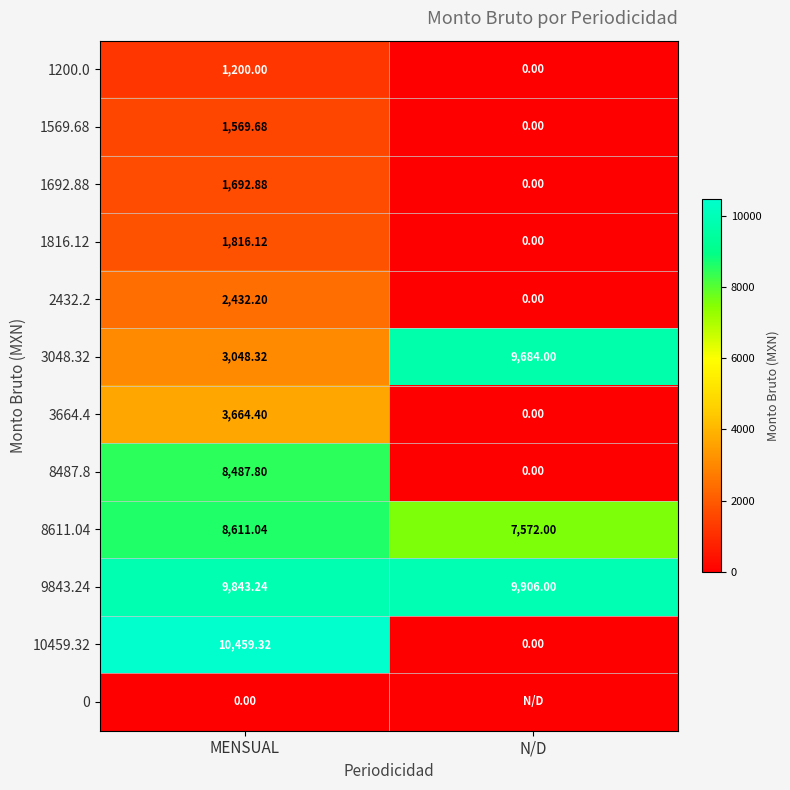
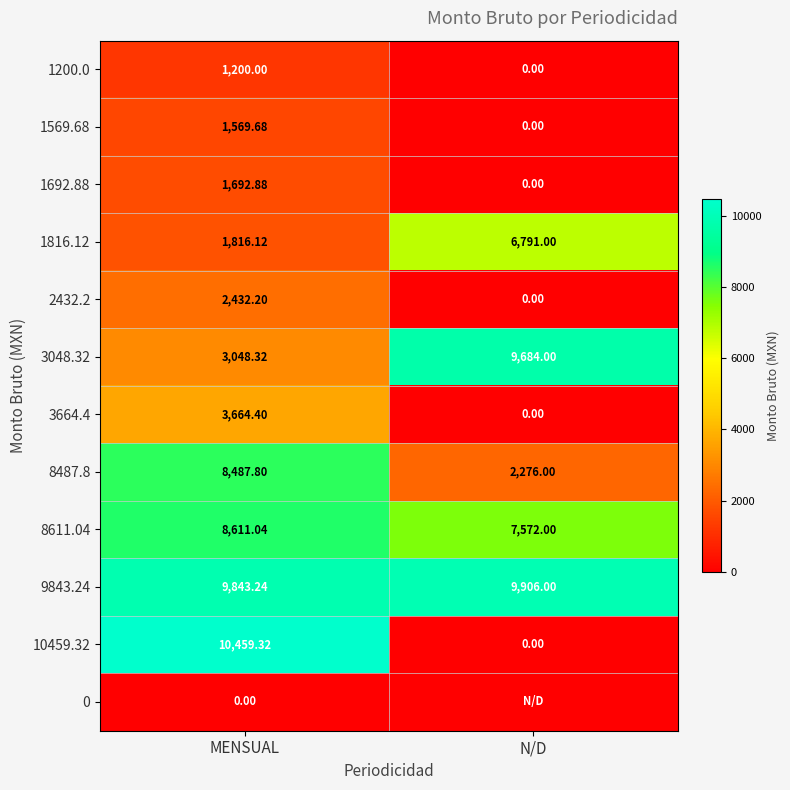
1816.12, N/D: 0.00 -> 6,791.00
8487.8, N/D: 0.00 -> 2,276.00
